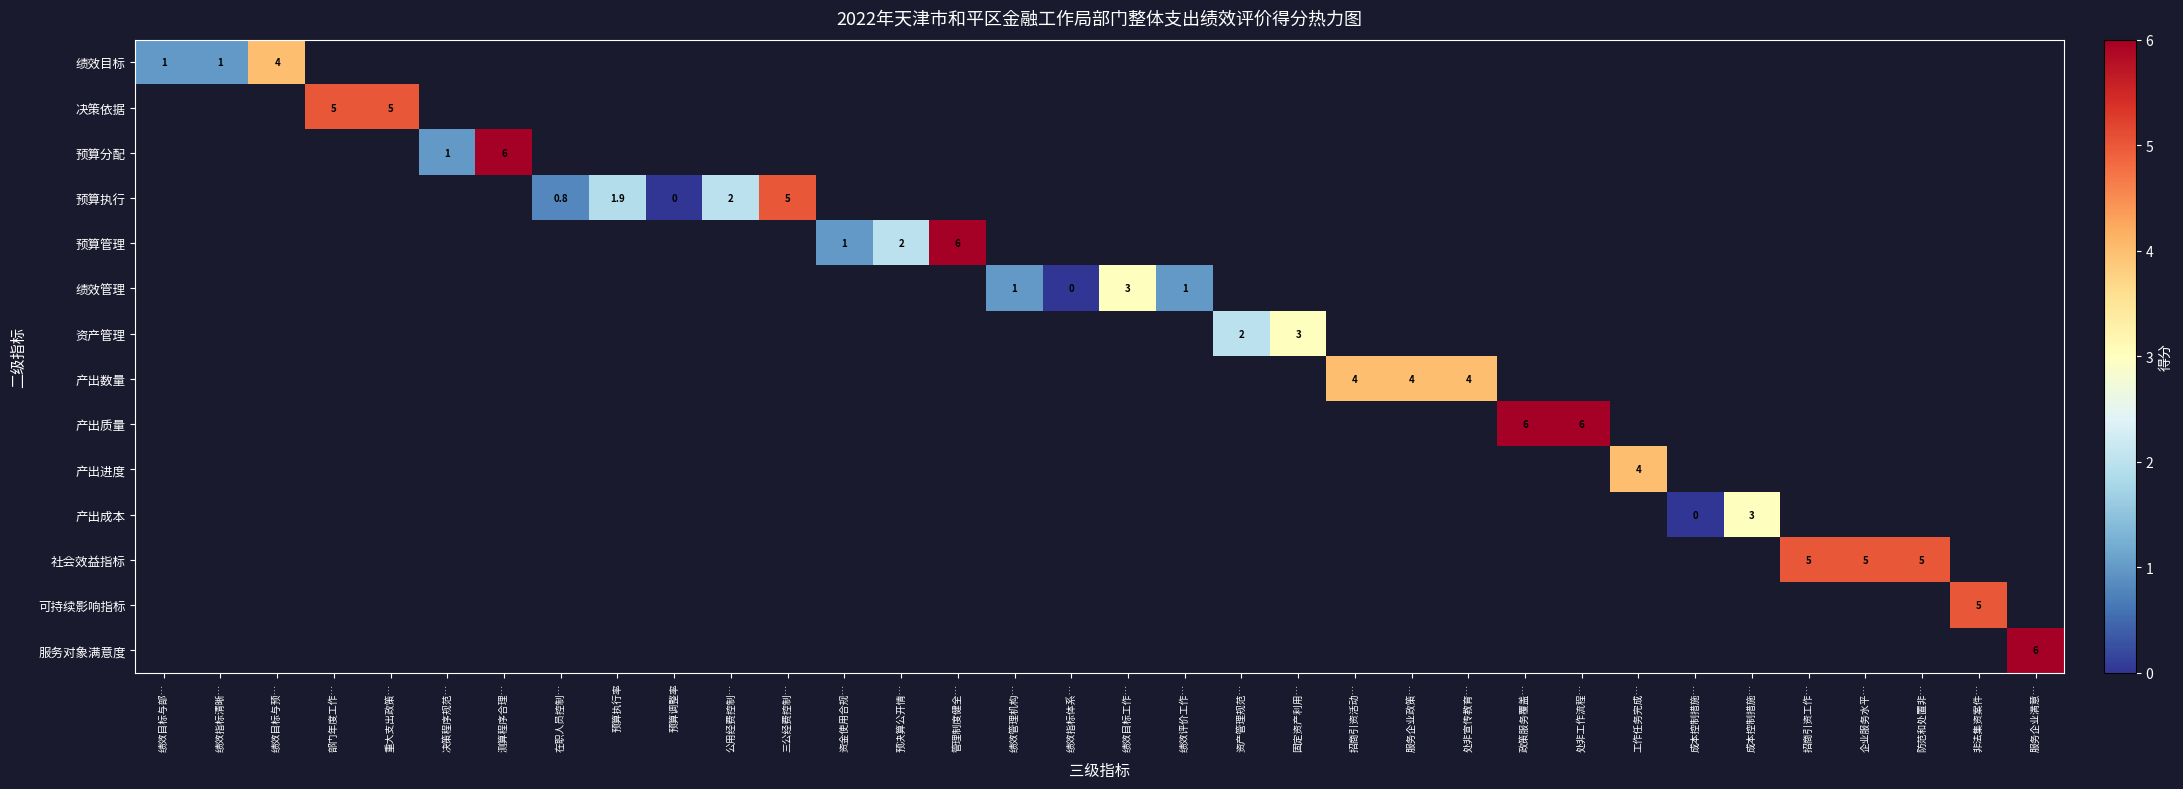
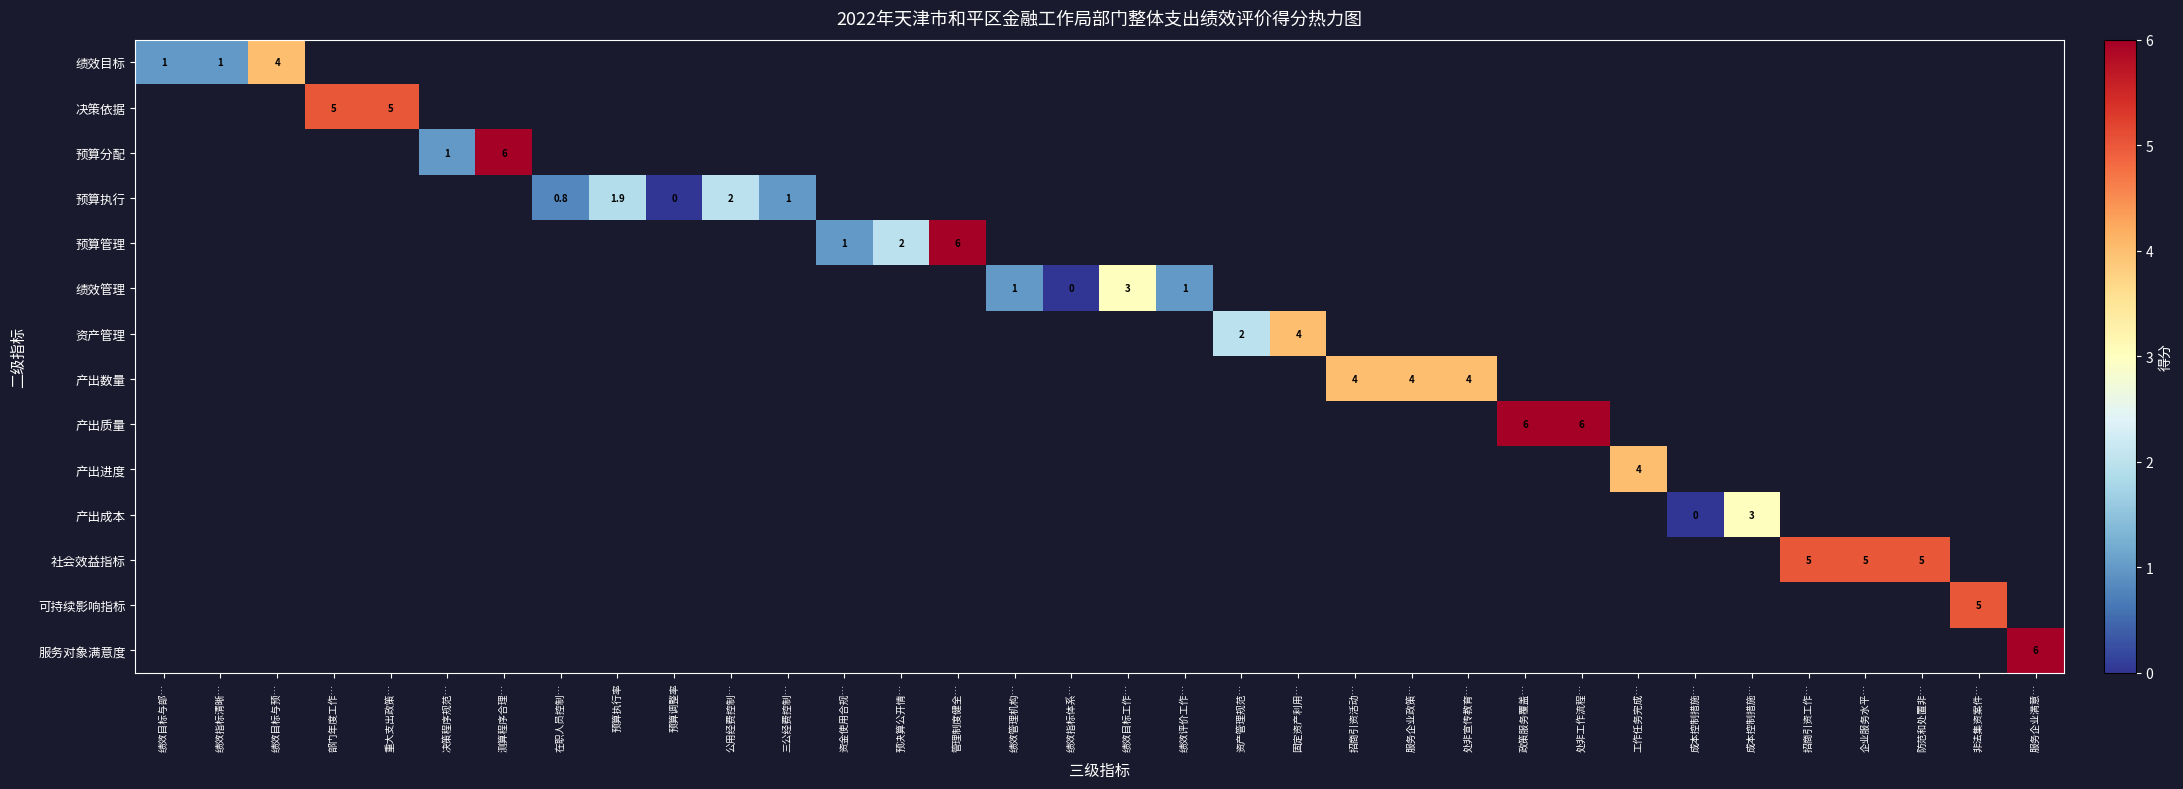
预算执行, 三公经费控制…: 5 -> 1
资产管理, 固定资产利用…: 3 -> 4
